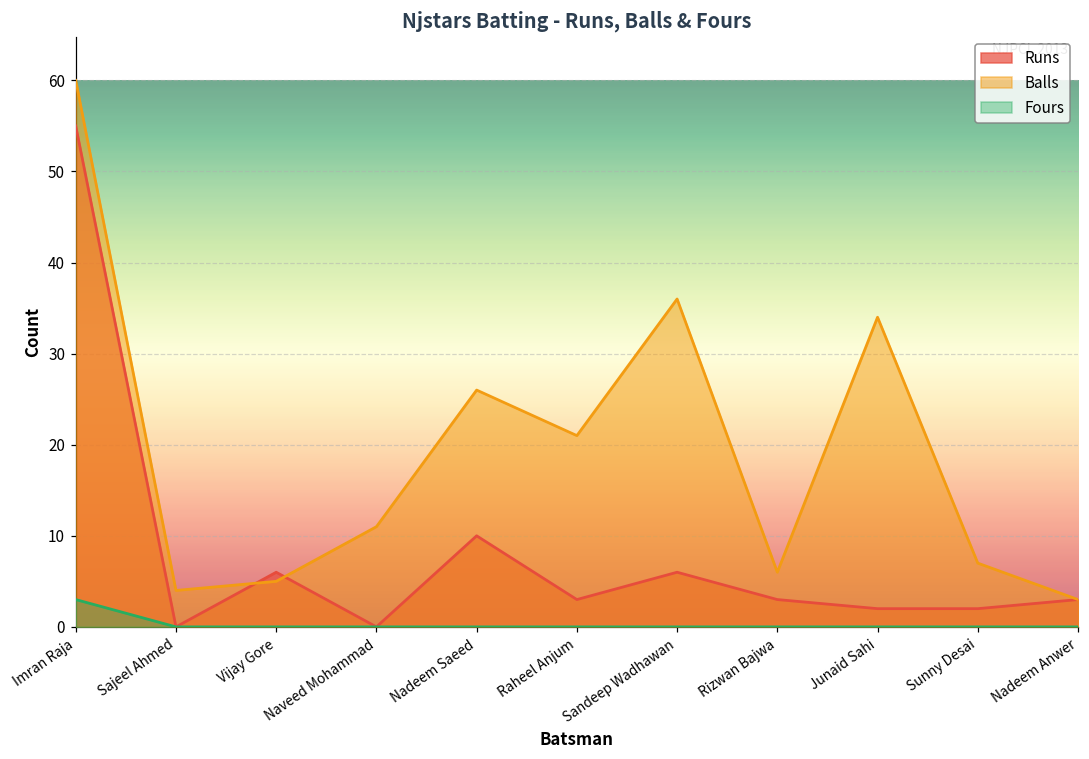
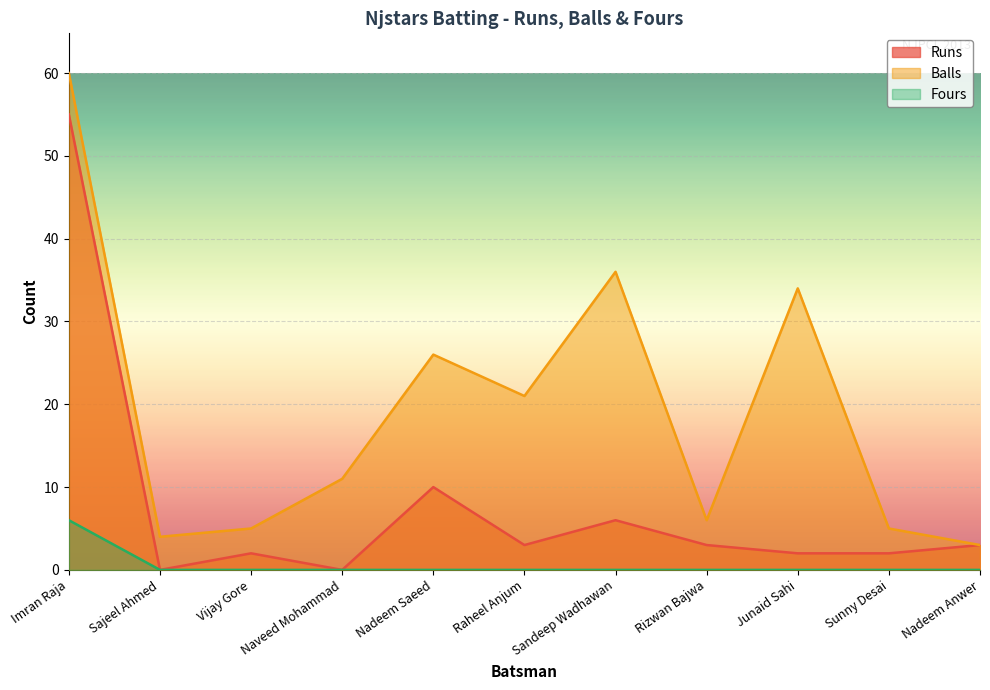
Fours, Imran Raja: 3 -> 6
Runs, Vijay Gore: 6 -> 2
Balls, Sunny Desai: 7 -> 5
